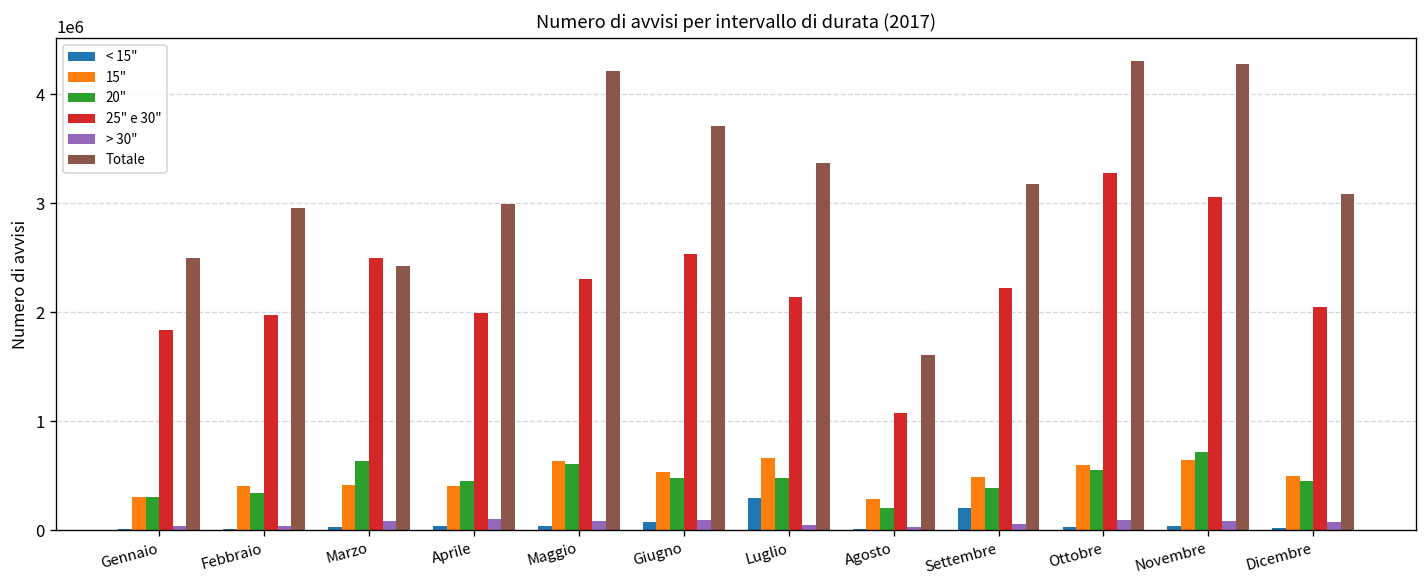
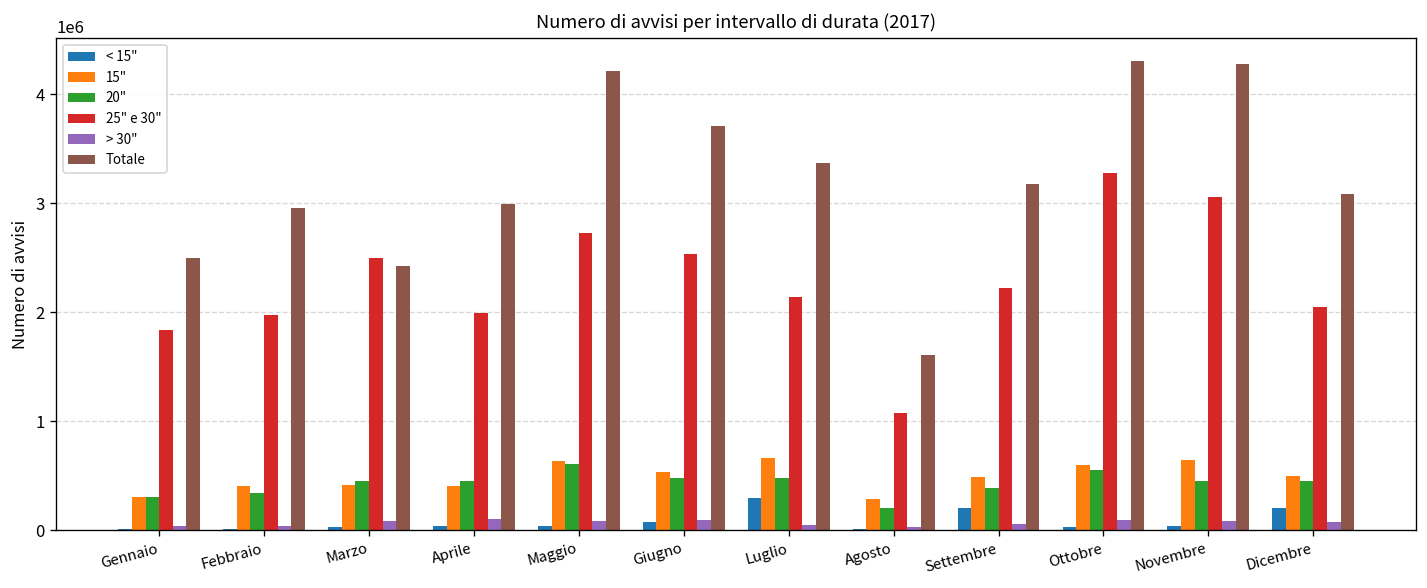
20", Marzo: 600000 -> 500000
25" e 30", Maggio: 2300000 -> 2700000
20", Novembre: 700000 -> 500000
< 15", Dicembre: 0 -> 200000
